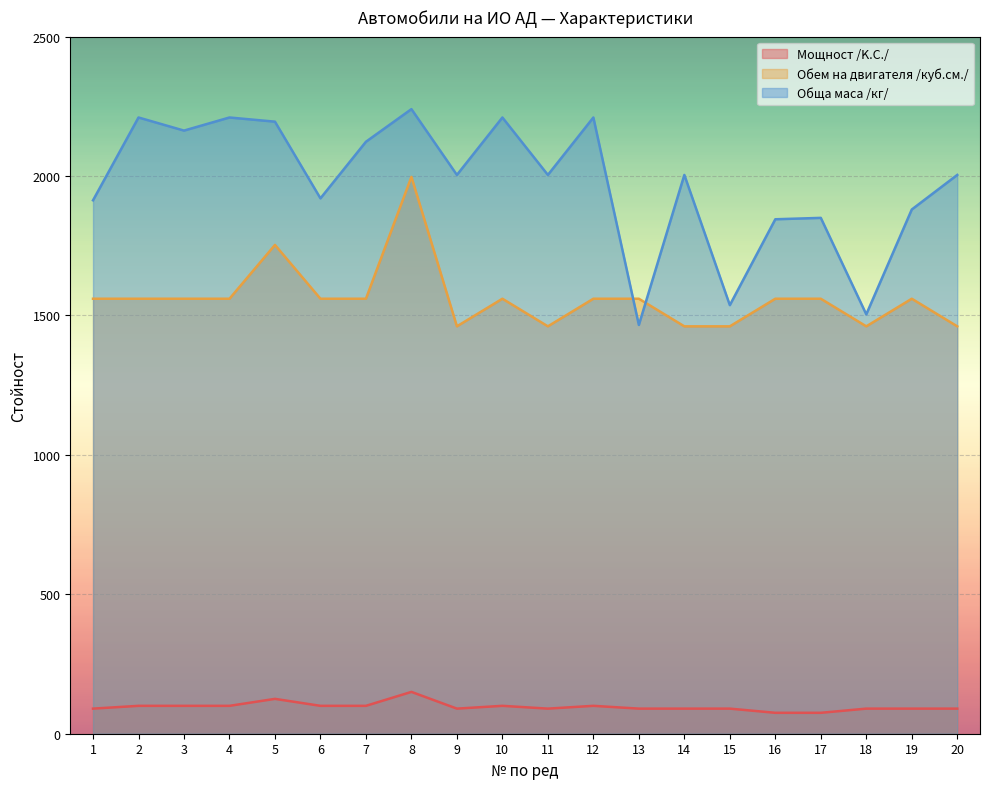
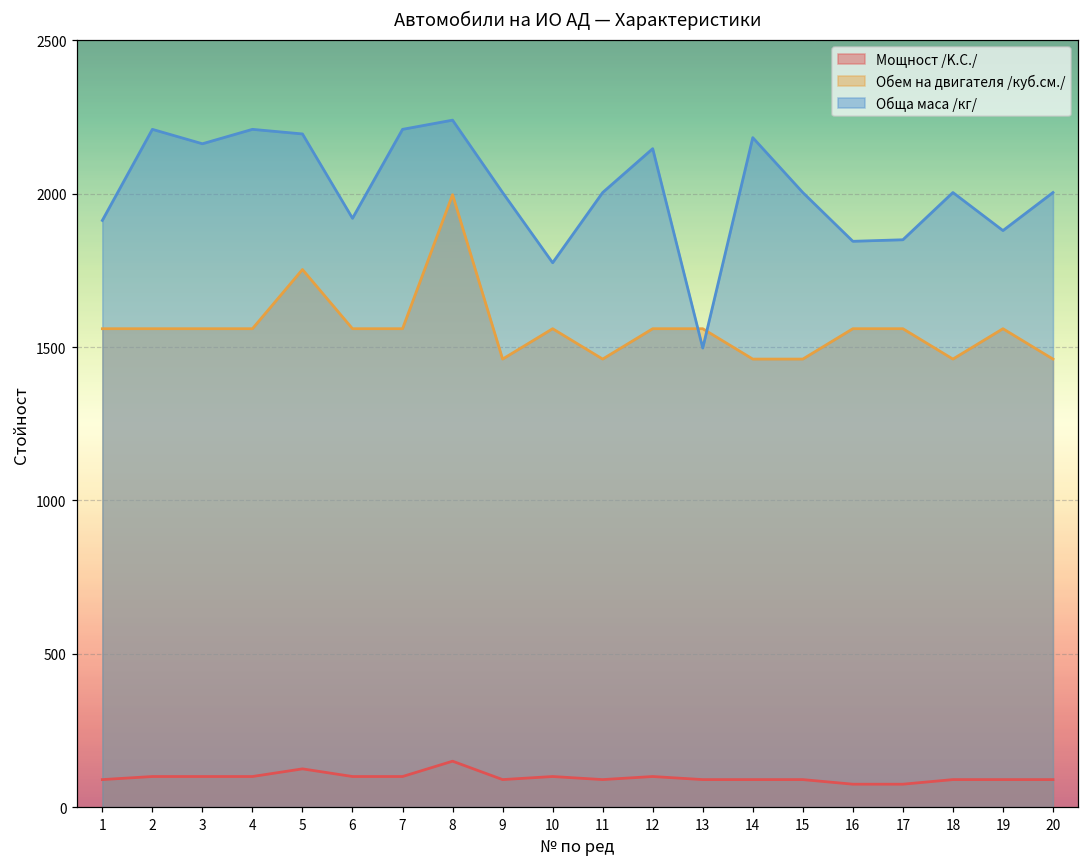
Обща маса /кг/, 7: 2120 -> 2210
Обща маса /кг/, 10: 2210 -> 1780
Обща маса /кг/, 12: 2210 -> 2150
Обща маса /кг/, 13: 1470 -> 1500
Обща маса /кг/, 14: 2000 -> 2180
Обща маса /кг/, 15: 1540 -> 2000
Обща маса /кг/, 18: 1500 -> 2000
